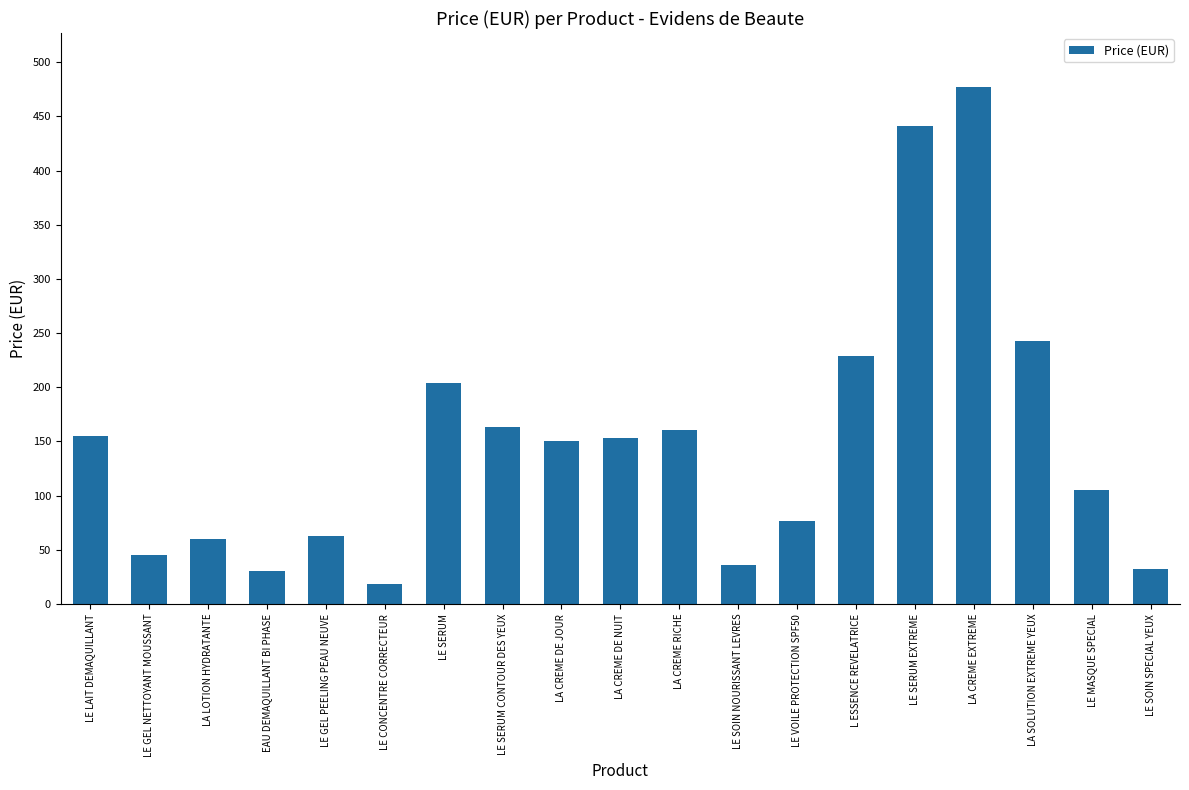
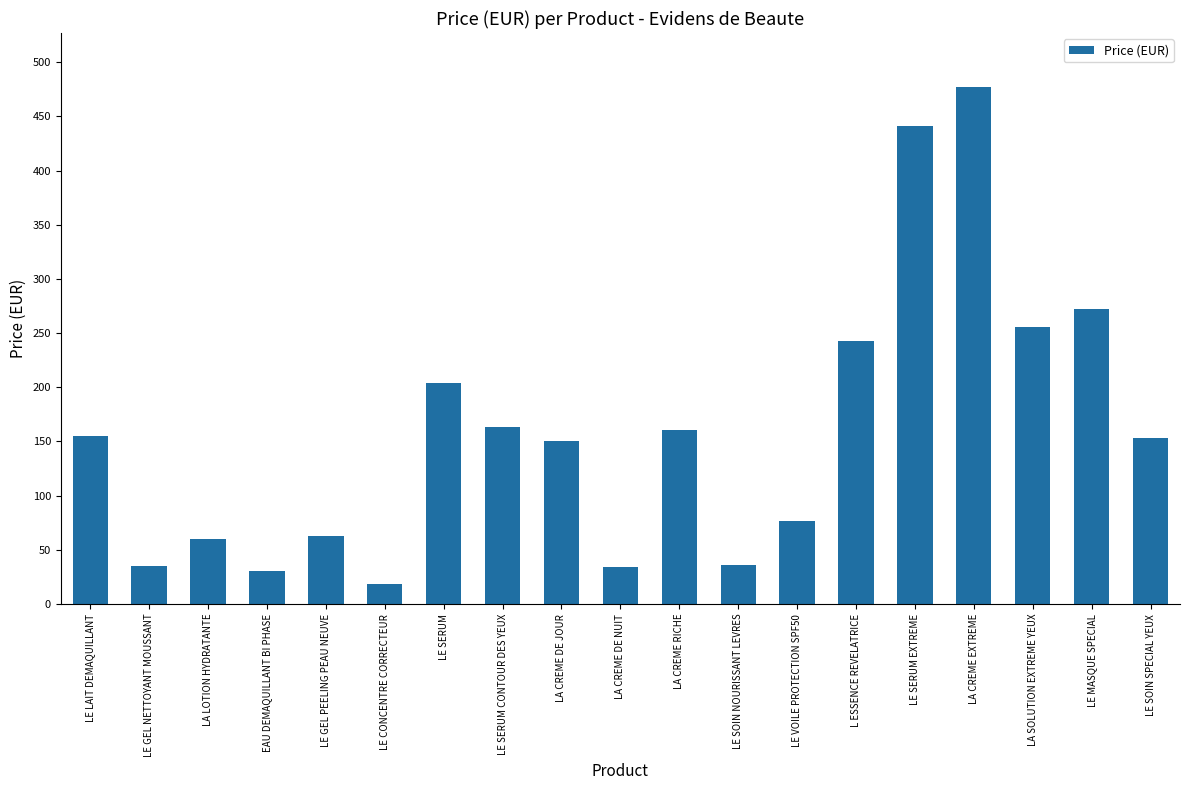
LE GEL NETTOYANT MOUSSANT: 45 -> 35
LA CREME DE NUIT: 153 -> 34
L ESSENCE REVELATRICE: 229 -> 243
LA SOLUTION EXTREME YEUX: 243 -> 256
LE MASQUE SPECIAL: 105 -> 272
LE SOIN SPECIAL YEUX: 32 -> 153
